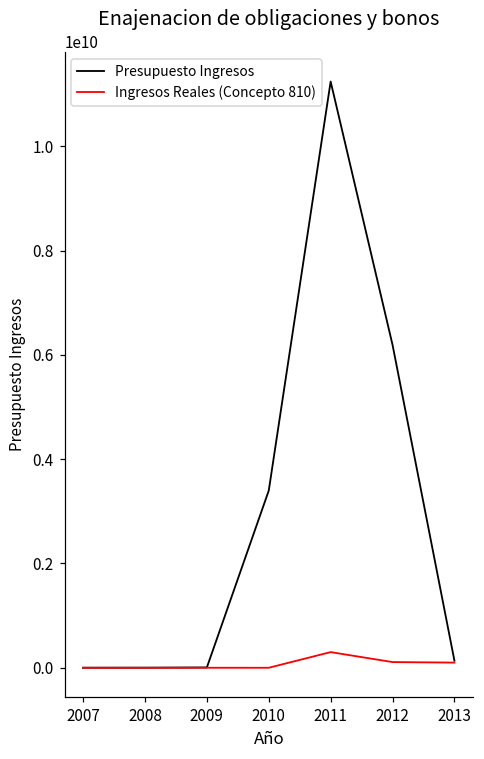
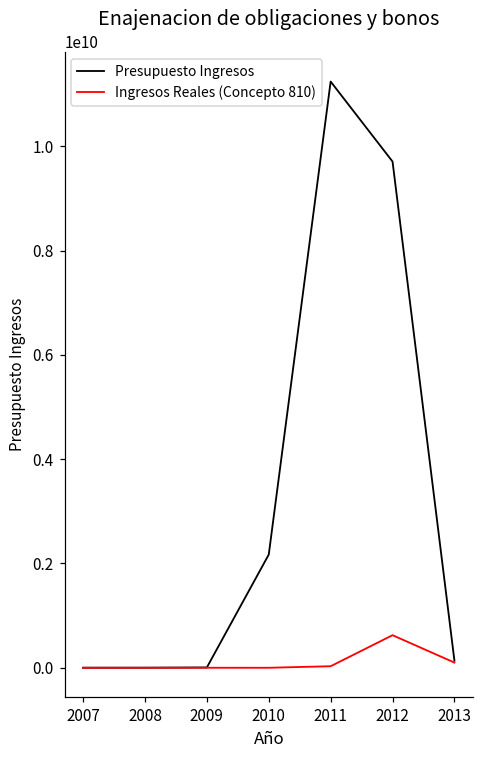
Presupuesto Ingresos, 2010: 3400000000 -> 2200000000
Ingresos Reales (Concepto 810), 2011: 300000000 -> 0
Presupuesto Ingresos, 2012: 6200000000 -> 9700000000
Ingresos Reales (Concepto 810), 2012: 100000000 -> 600000000
